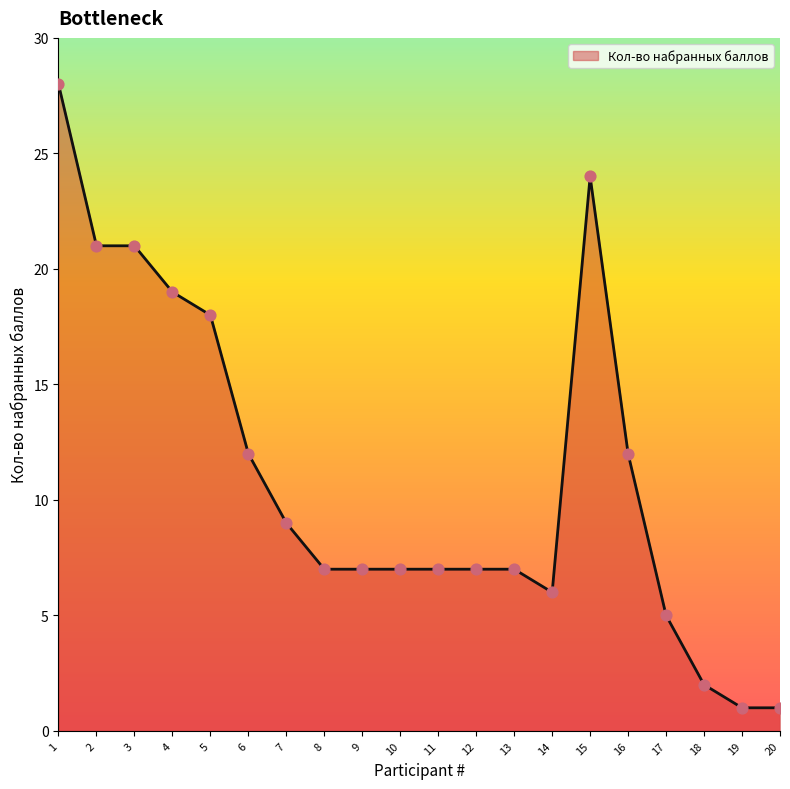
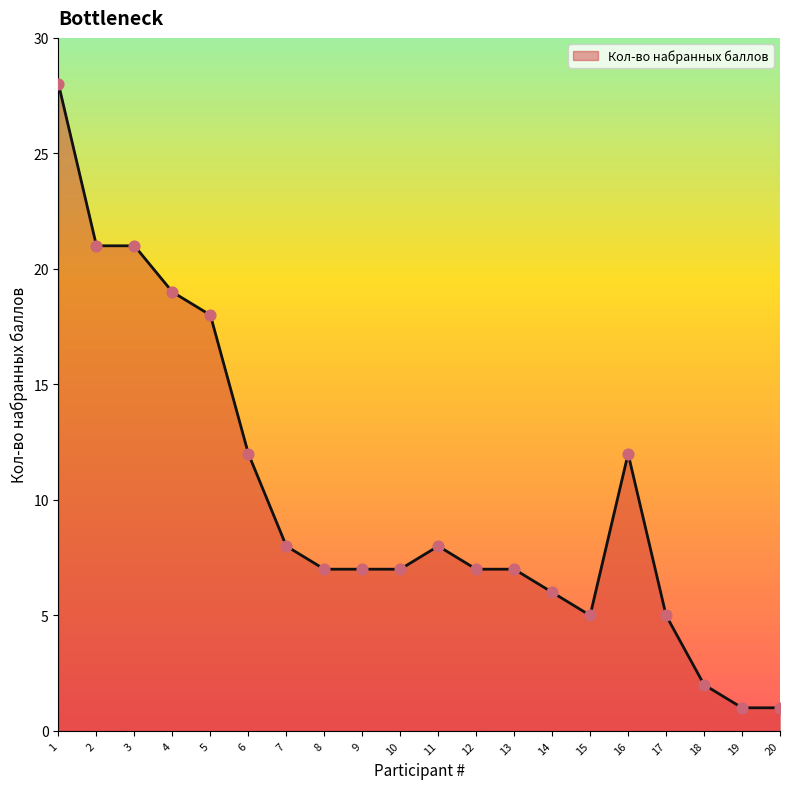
7: 9 -> 8
11: 7 -> 8
15: 24 -> 5
